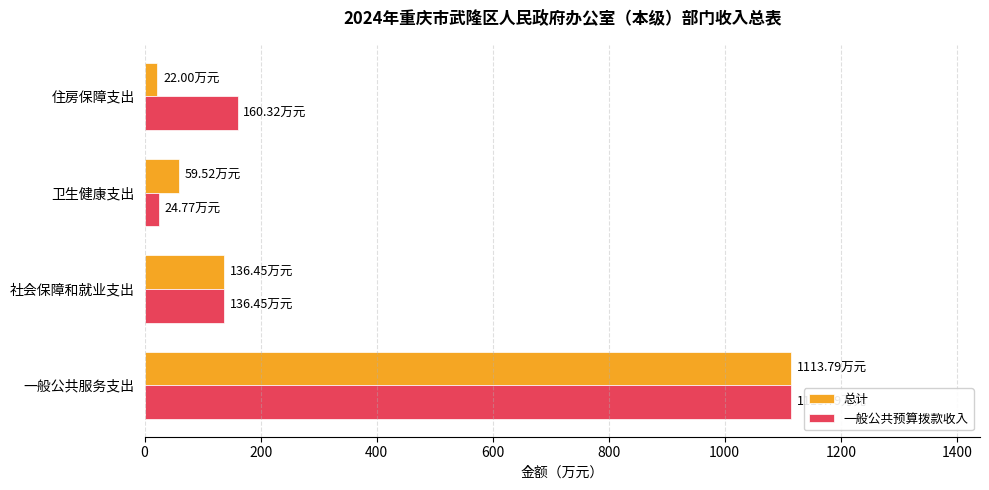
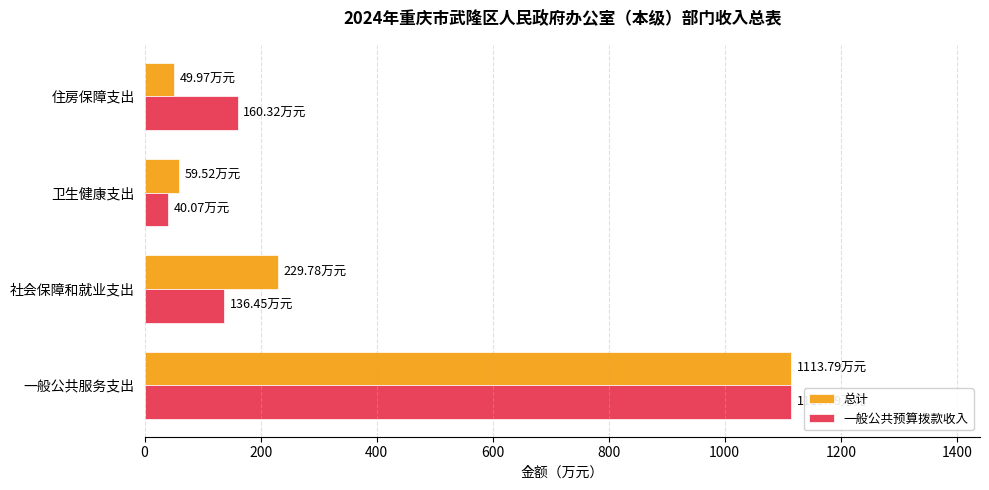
总计, 住房保障支出: 22.00 -> 49.97
一般公共预算拨款收入, 卫生健康支出: 24.77 -> 40.07
总计, 社会保障和就业支出: 136.45 -> 229.78
